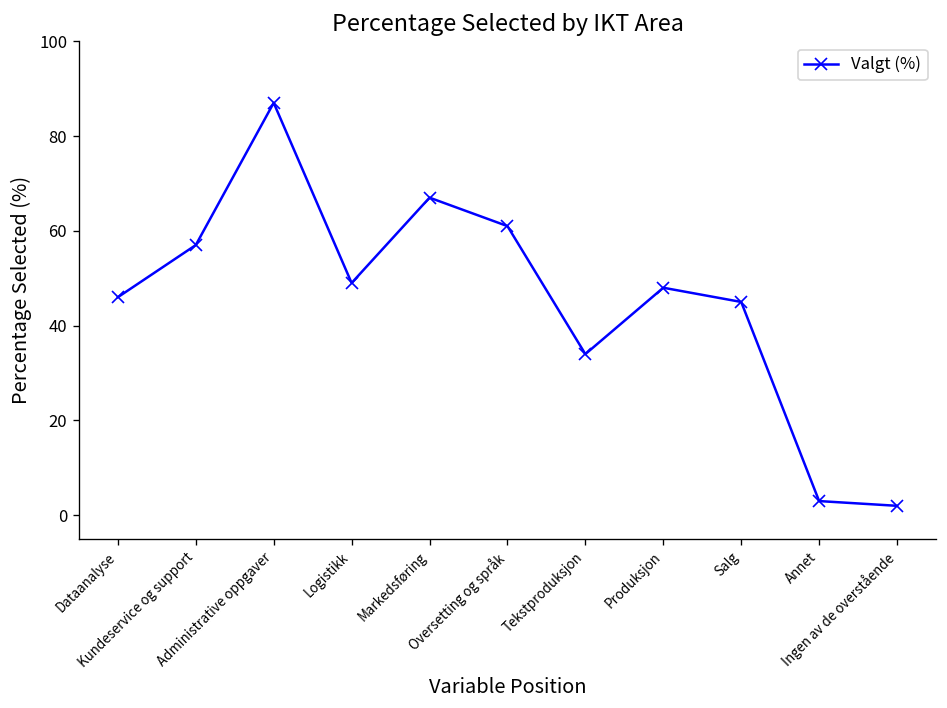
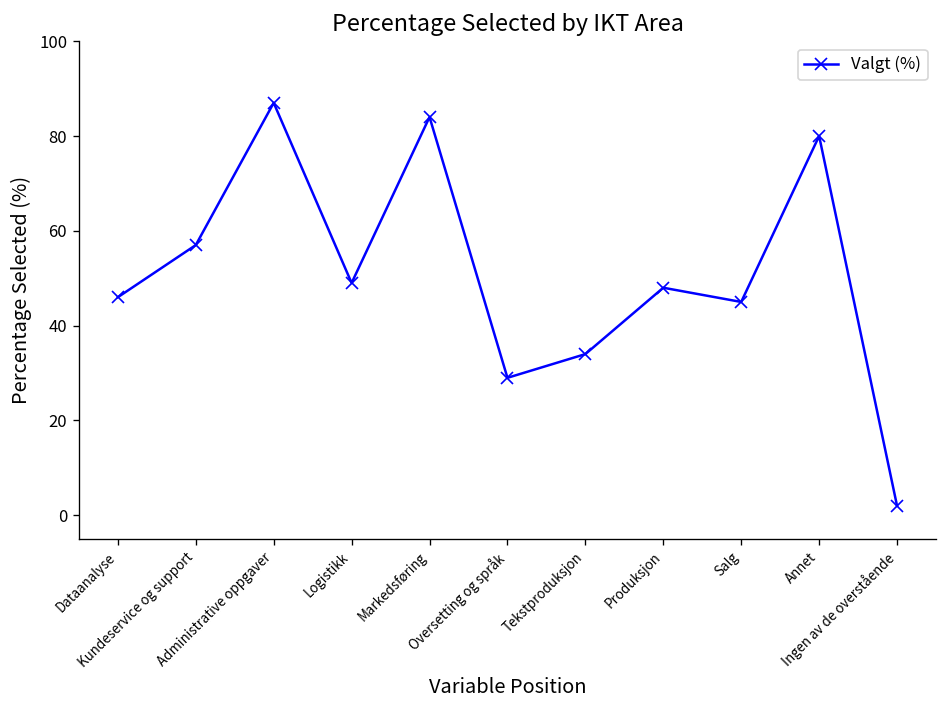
Markedsføring: 67 -> 84
Oversetting og språk: 61 -> 29
Annet: 3 -> 80
